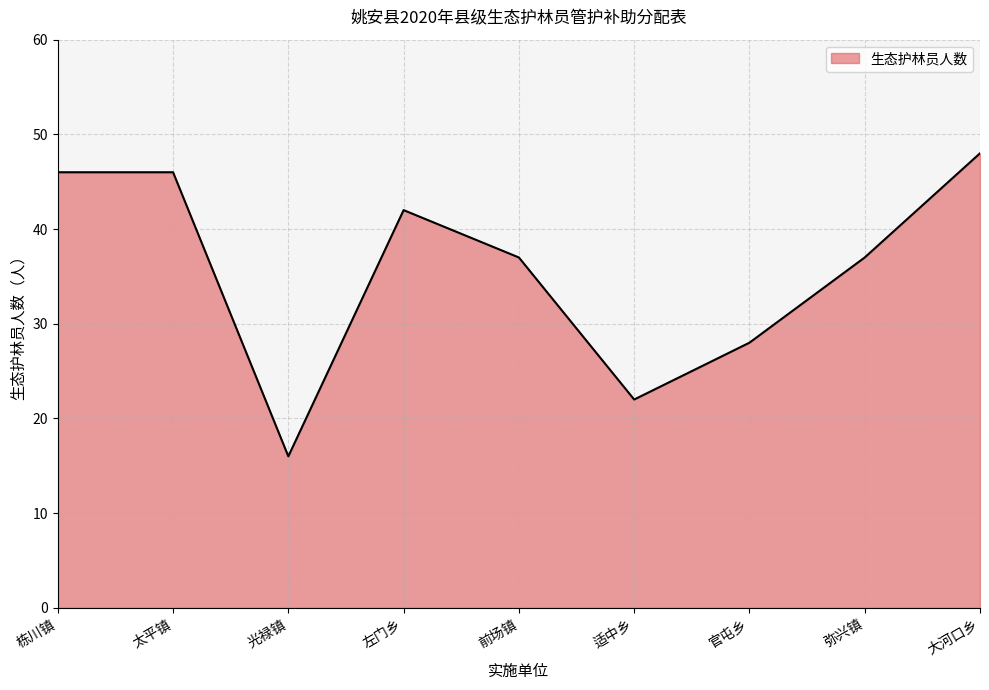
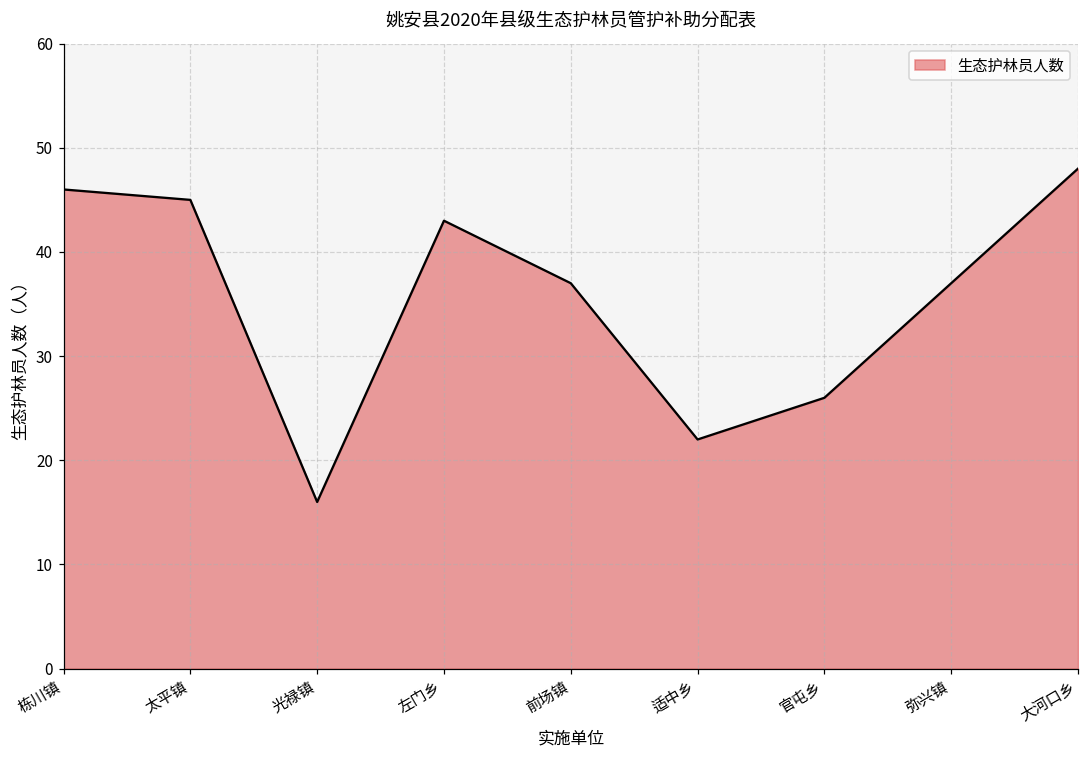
太平镇: 46 -> 45
左门乡: 42 -> 43
官屯乡: 28 -> 26
